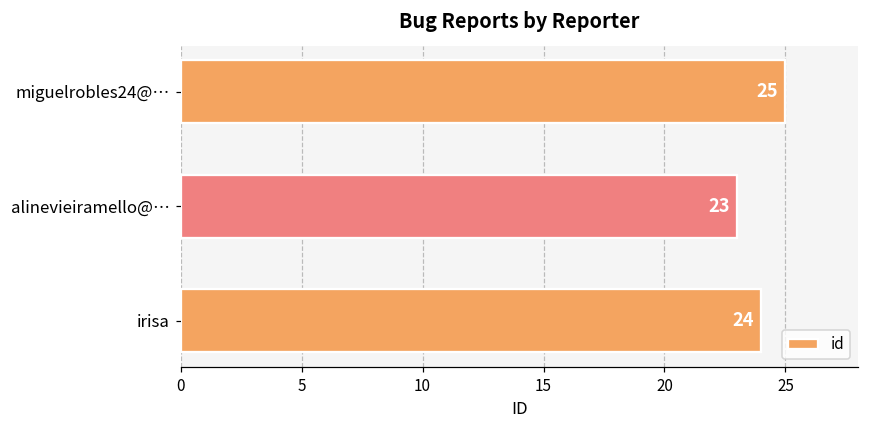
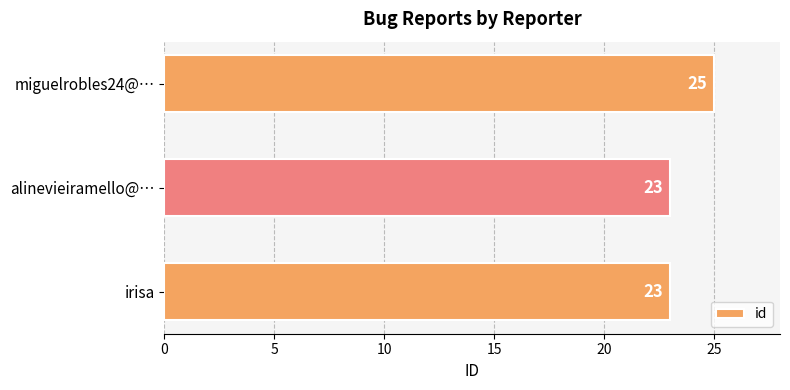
irisa: 24 -> 23
